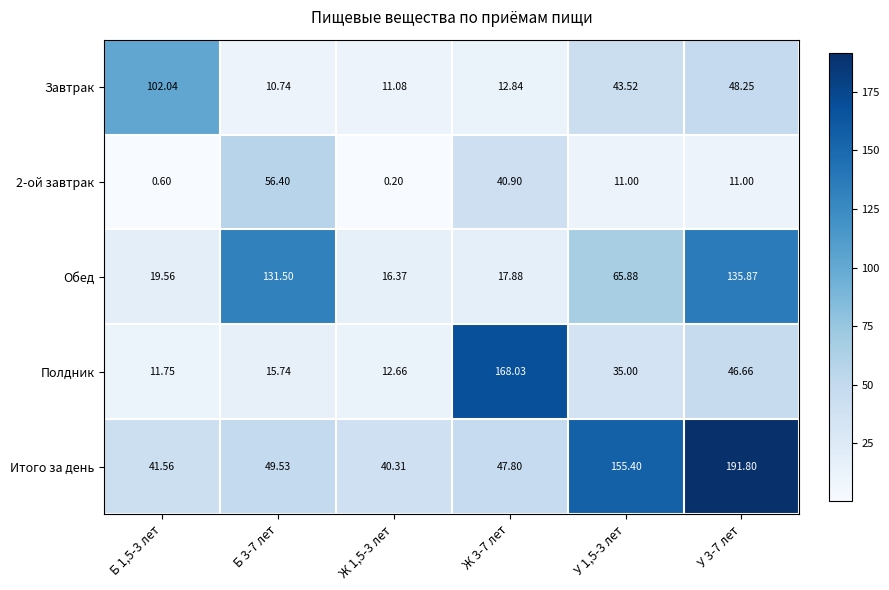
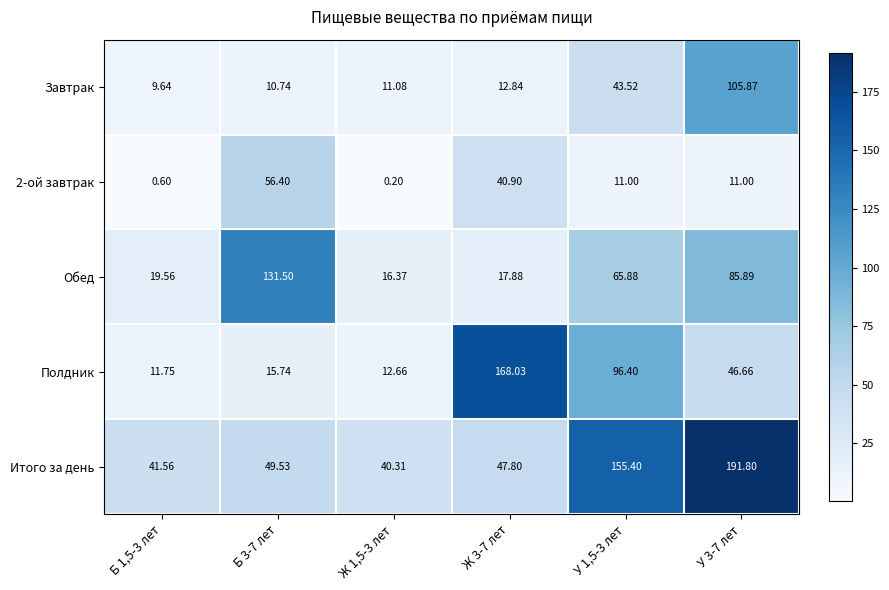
Завтрак, Б 1,5-3 лет: 102.04 -> 9.64
Завтрак, У 3-7 лет: 48.25 -> 105.87
Обед, У 3-7 лет: 135.87 -> 85.89
Полдник, У 1,5-3 лет: 35.00 -> 96.40
